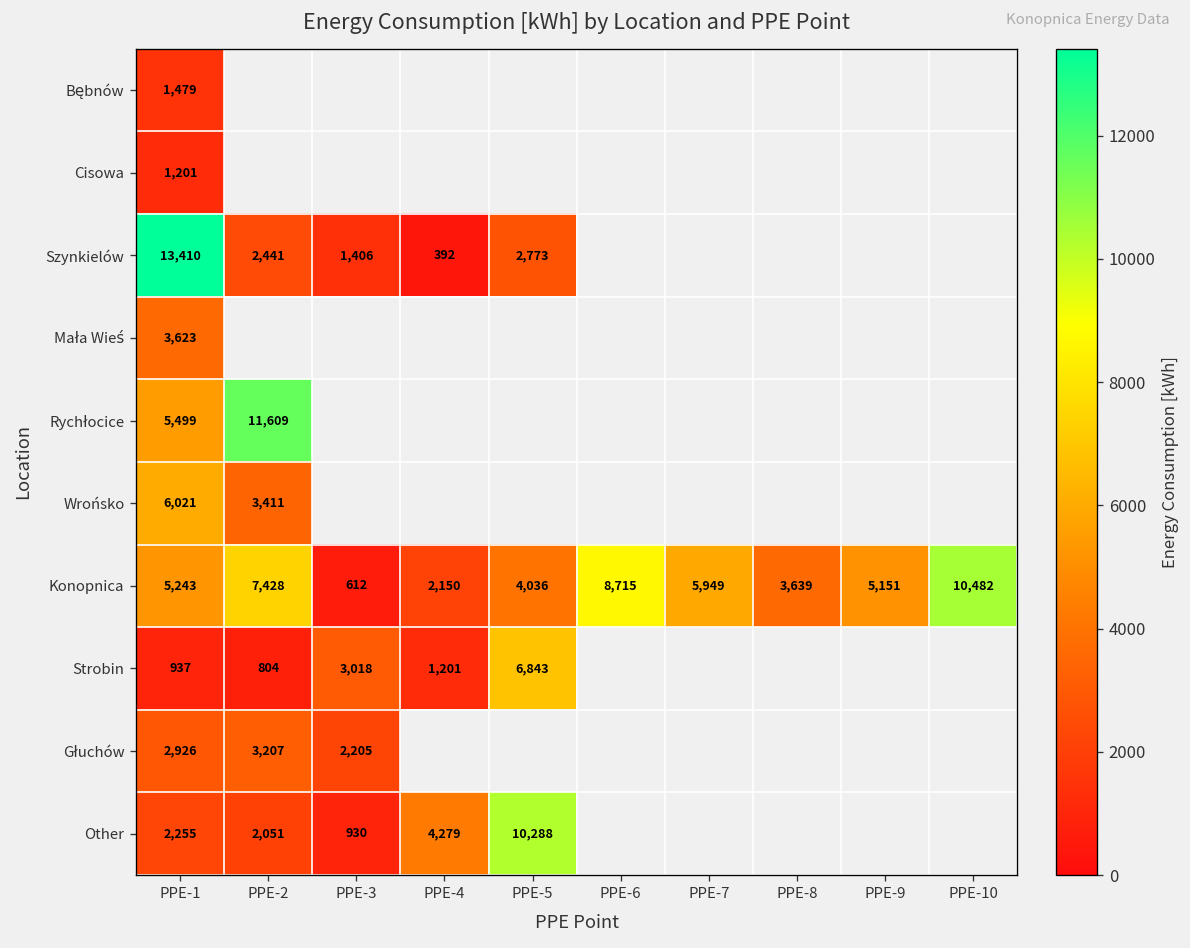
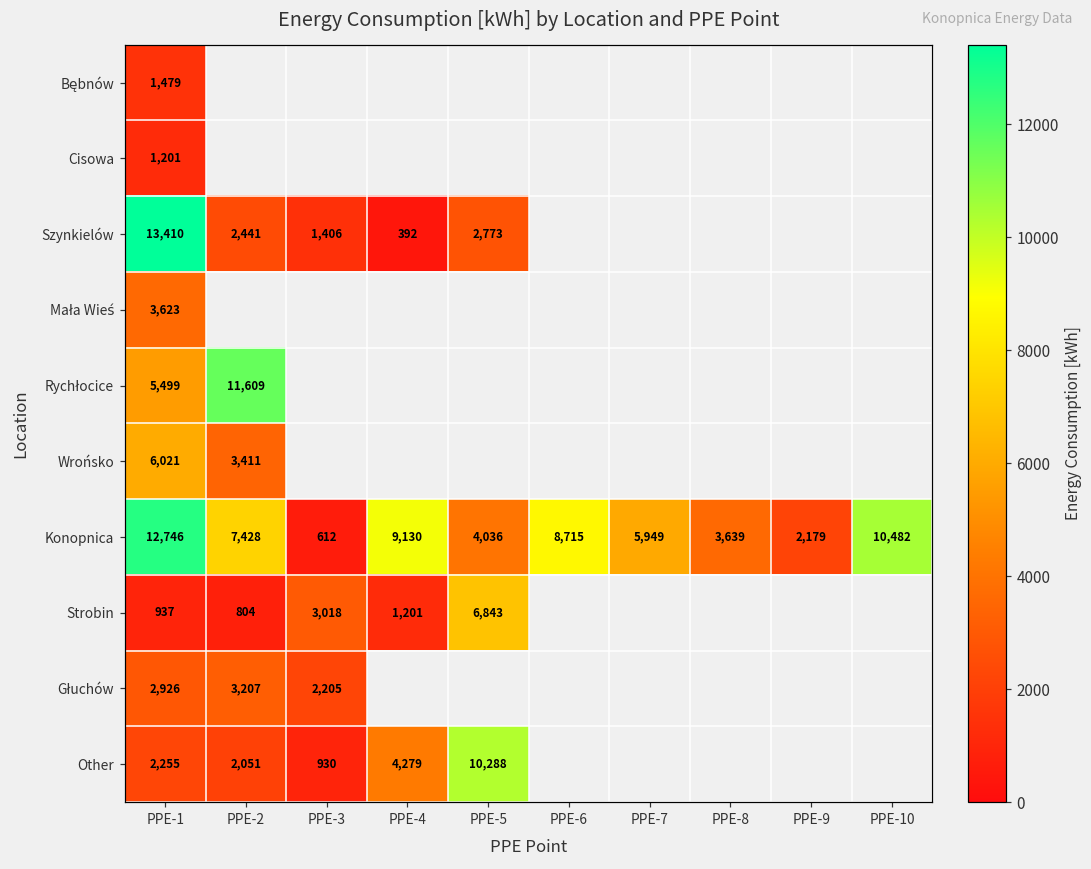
Konopnica, PPE-1: 5,243 -> 12,746
Konopnica, PPE-4: 2,150 -> 9,130
Konopnica, PPE-9: 5,151 -> 2,179
